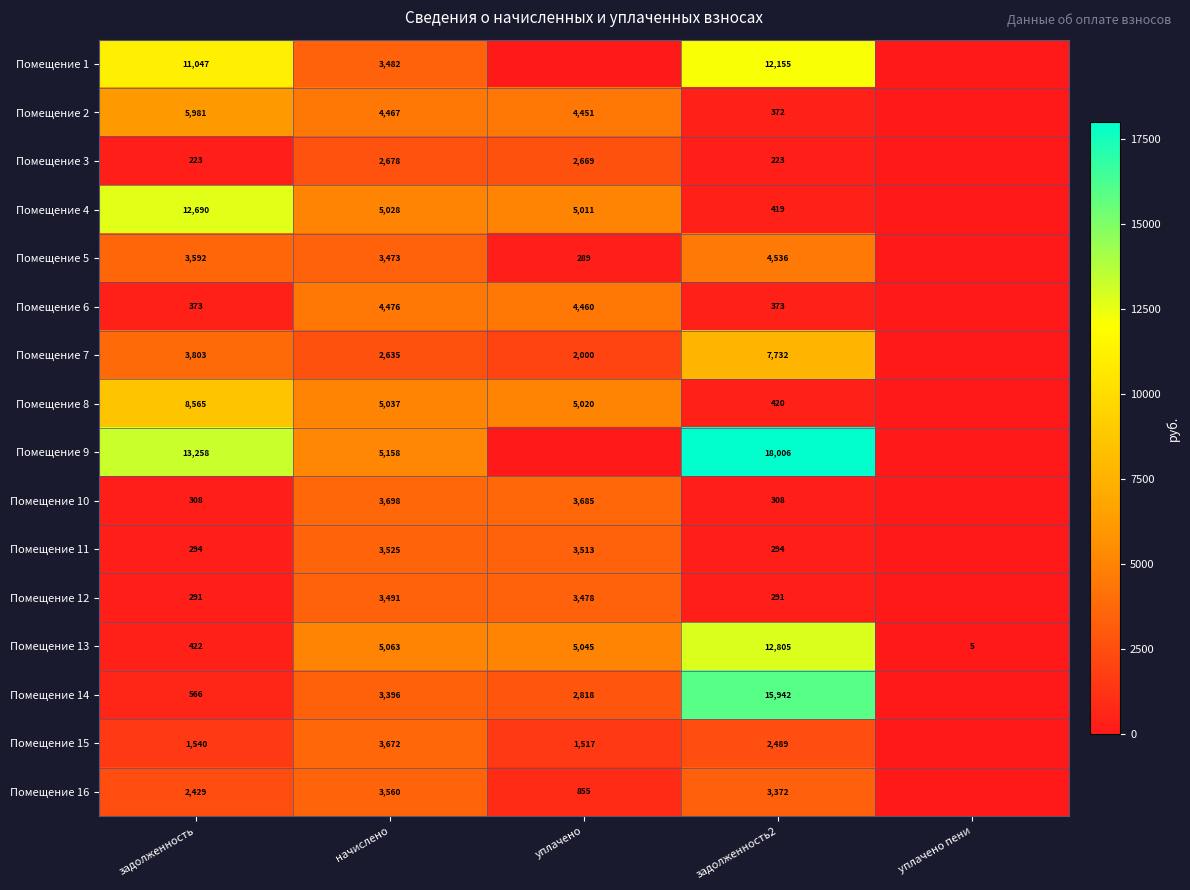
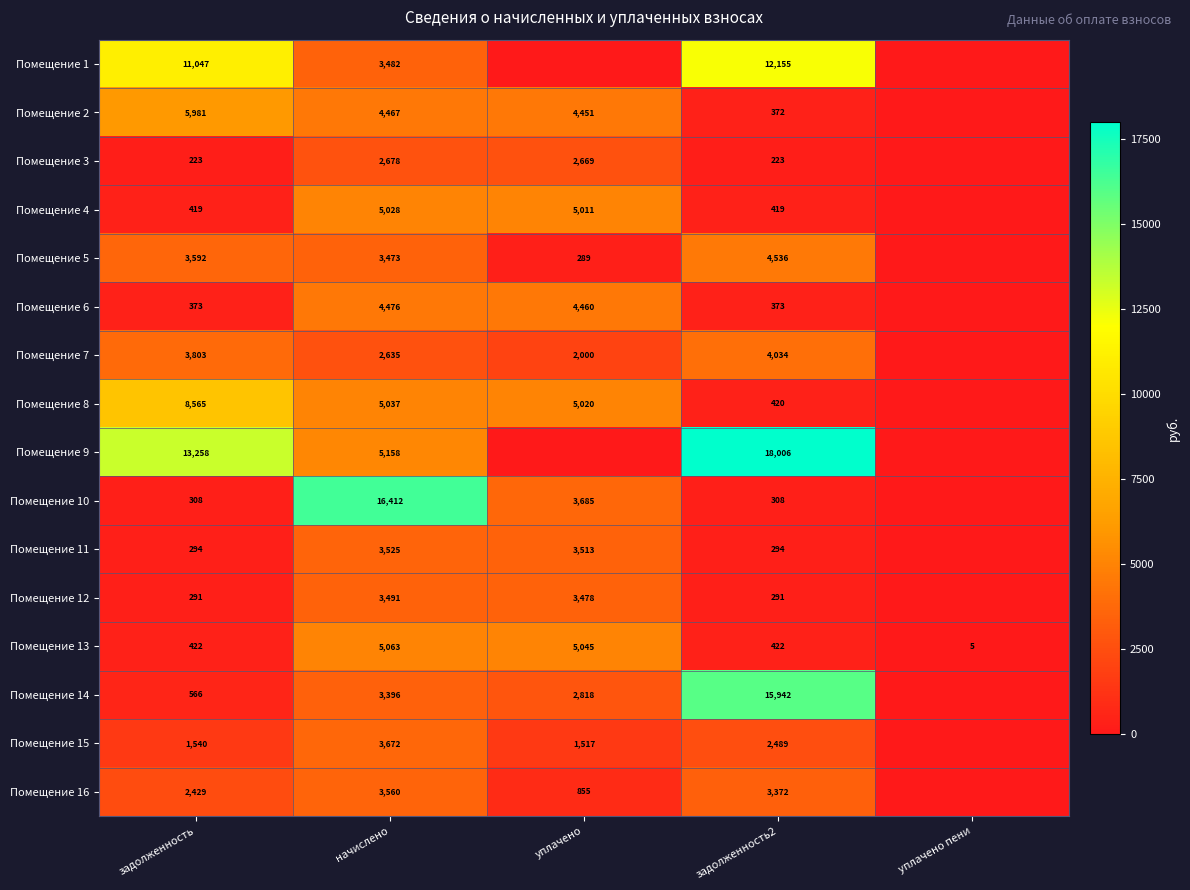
Помещение 4, задолженность: 12,690 -> 419
Помещение 7, задолженность2: 7,732 -> 4,034
Помещение 10, начислено: 3,698 -> 16,412
Помещение 13, задолженность2: 12,805 -> 422
